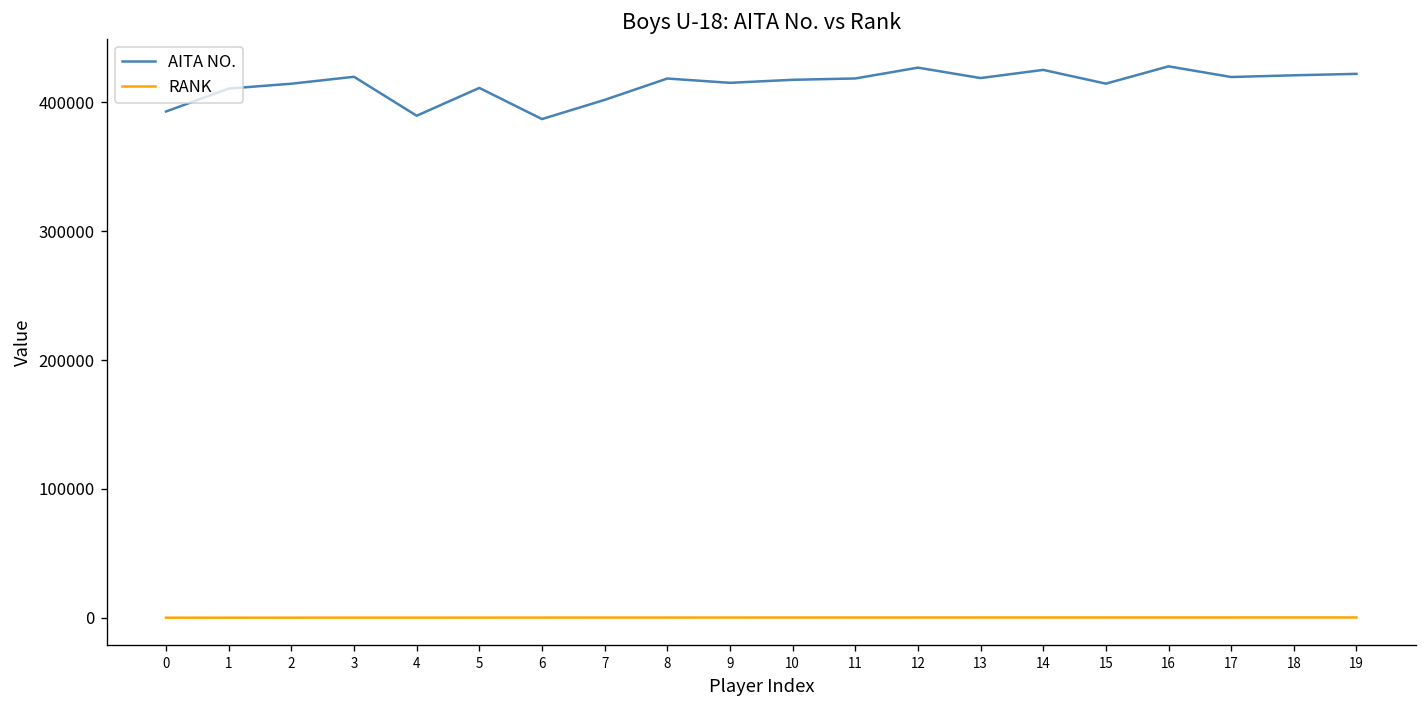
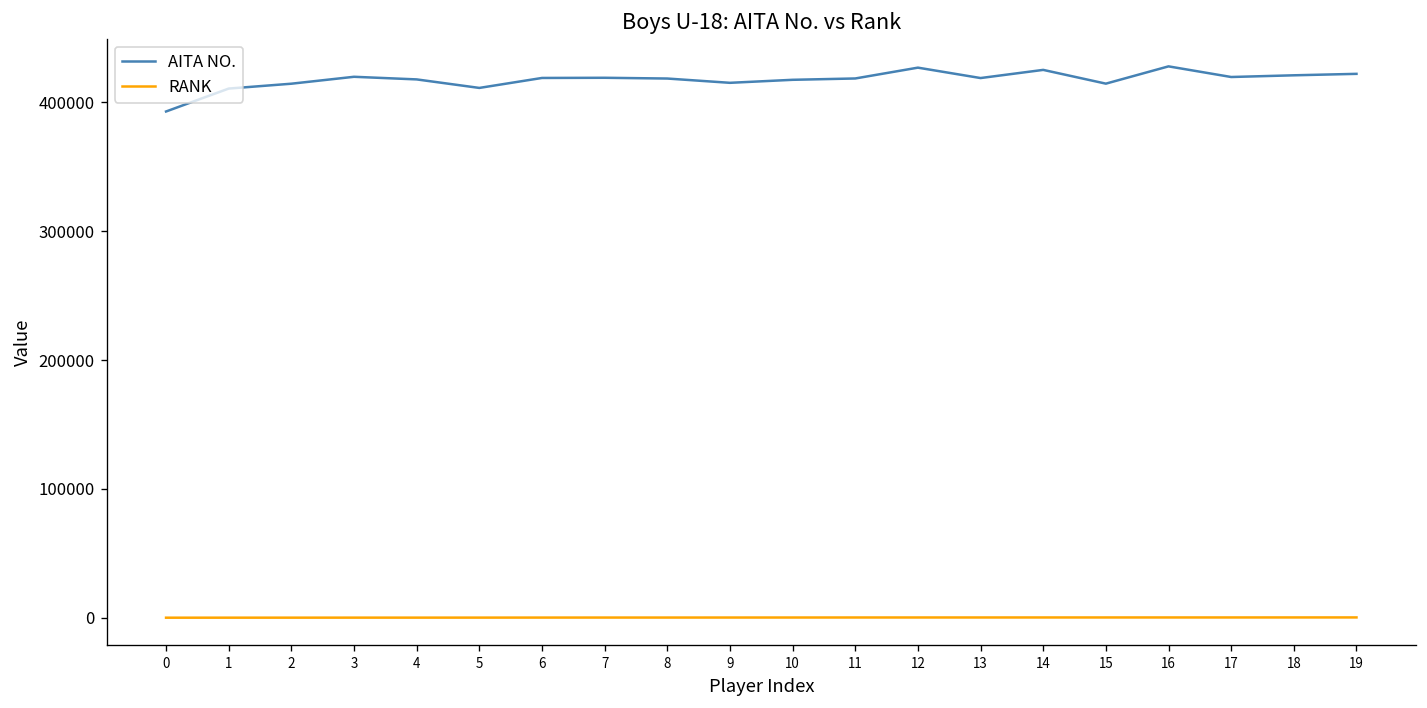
AITA NO., 4: 390000 -> 418000
AITA NO., 6: 387000 -> 419000
AITA NO., 7: 402000 -> 419000
